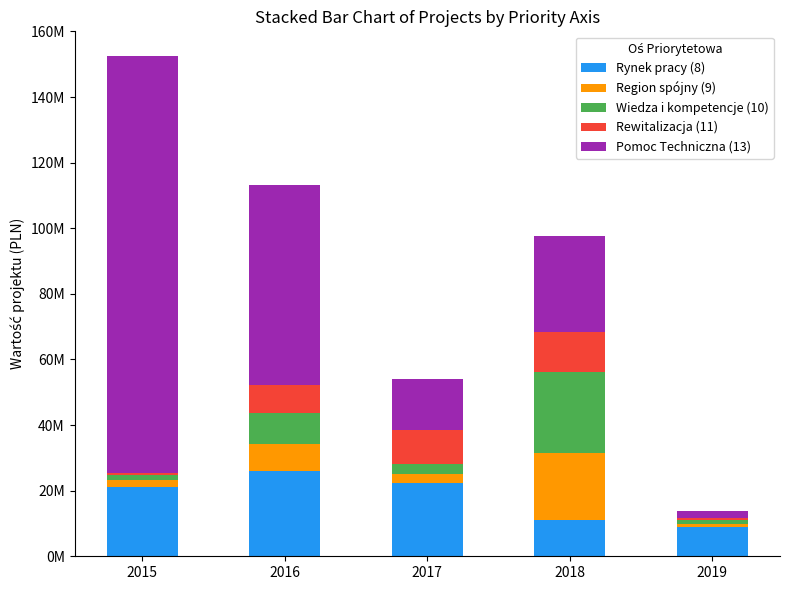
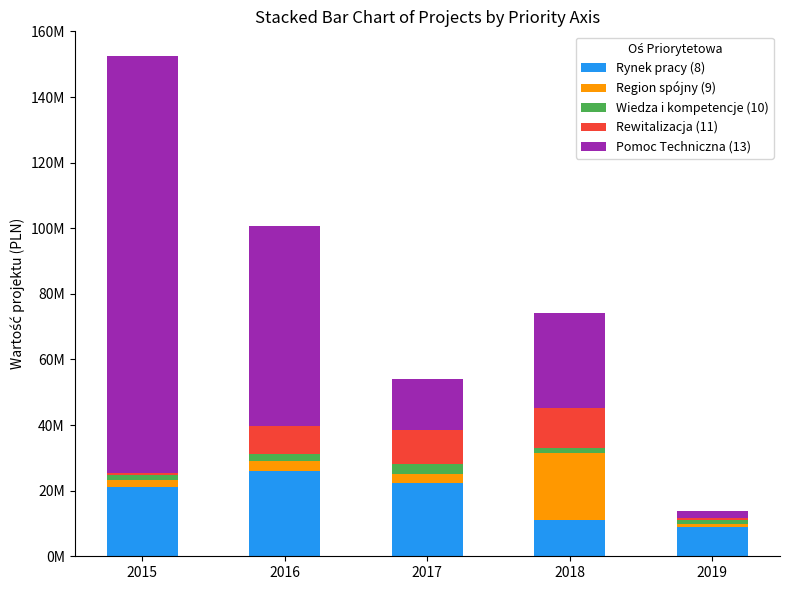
Region spójny (9), 2016: 8000000 -> 3000000
Wiedza i kompetencje (10), 2016: 10000000 -> 2000000
Wiedza i kompetencje (10), 2018: 25000000 -> 2000000
